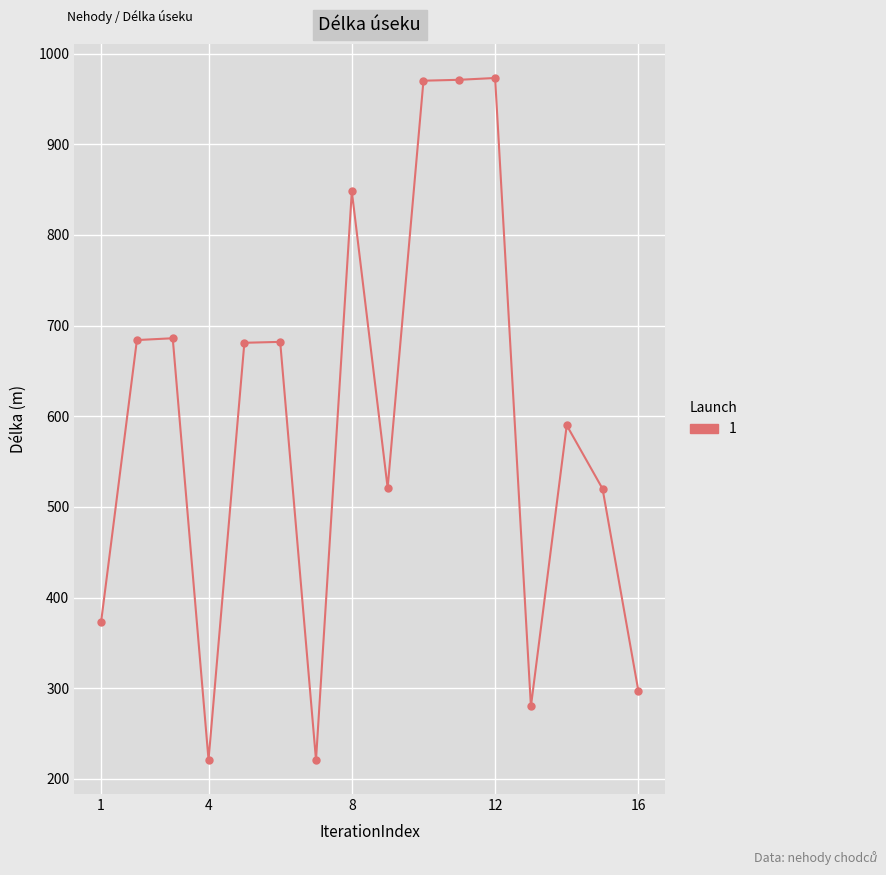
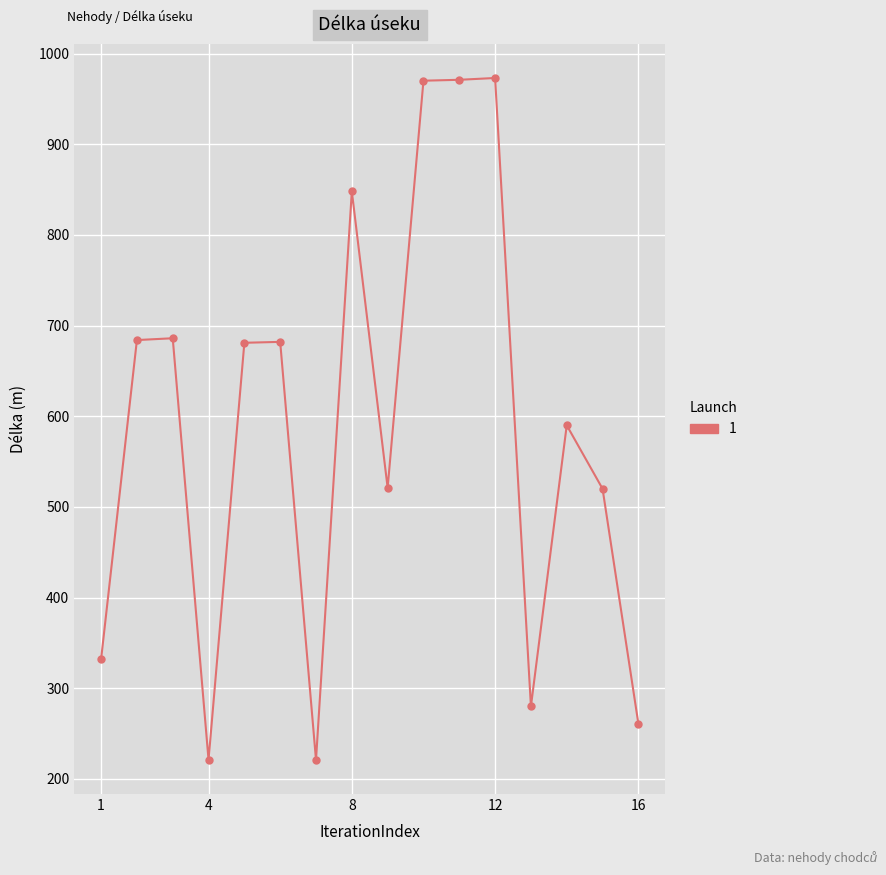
1: 370 -> 330
16: 300 -> 260
